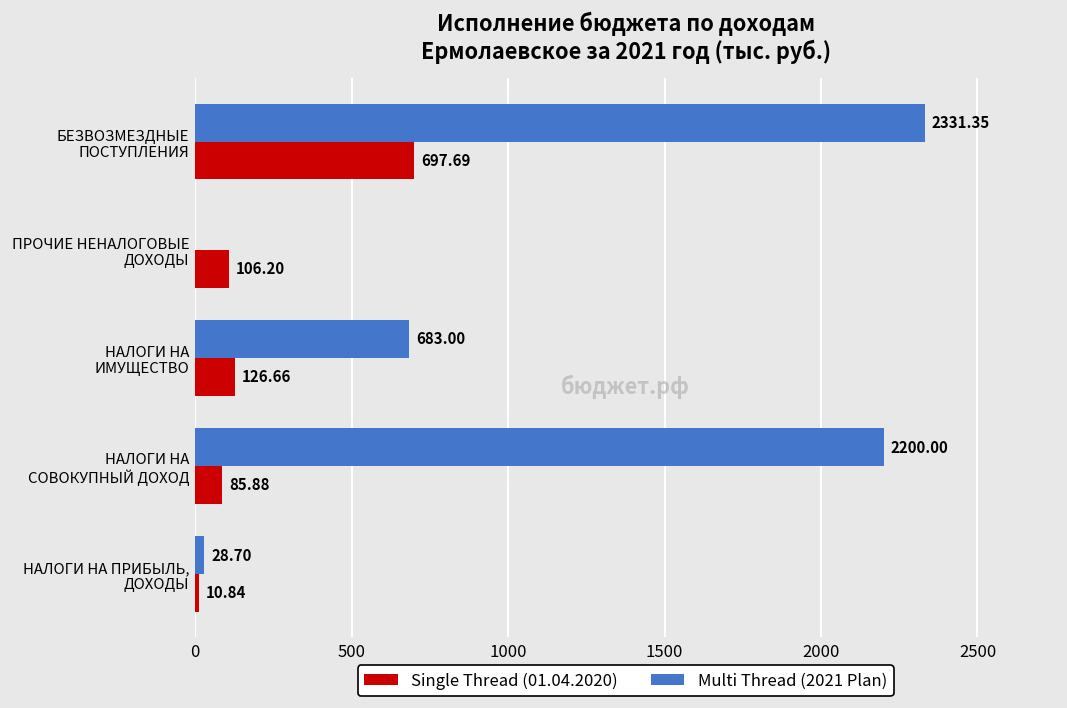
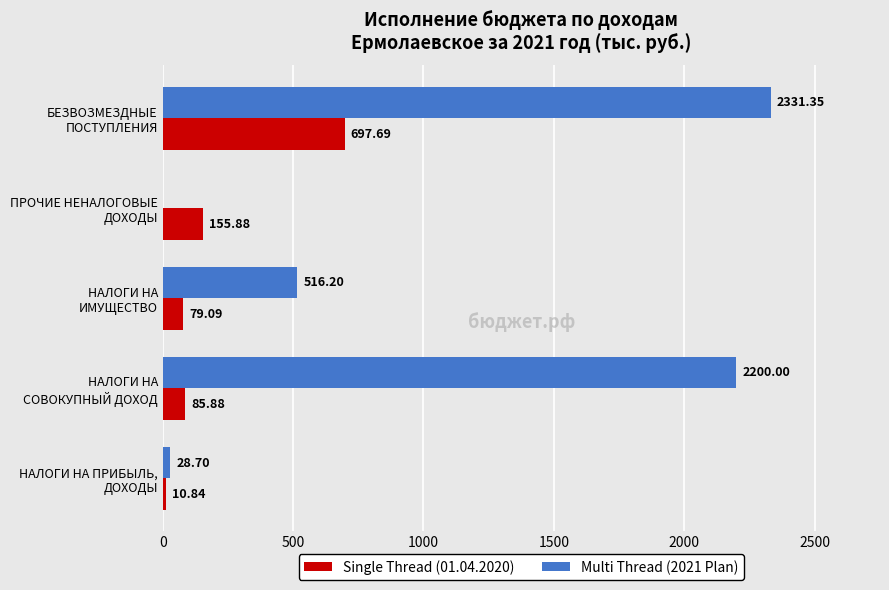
Single Thread (01.04.2020), ПРОЧИЕ НЕНАЛОГОВЫЕ ДОХОДЫ: 106.20 -> 155.88
Multi Thread (2021 Plan), НАЛОГИ НА ИМУЩЕСТВО: 683.00 -> 516.20
Single Thread (01.04.2020), НАЛОГИ НА ИМУЩЕСТВО: 126.66 -> 79.09
